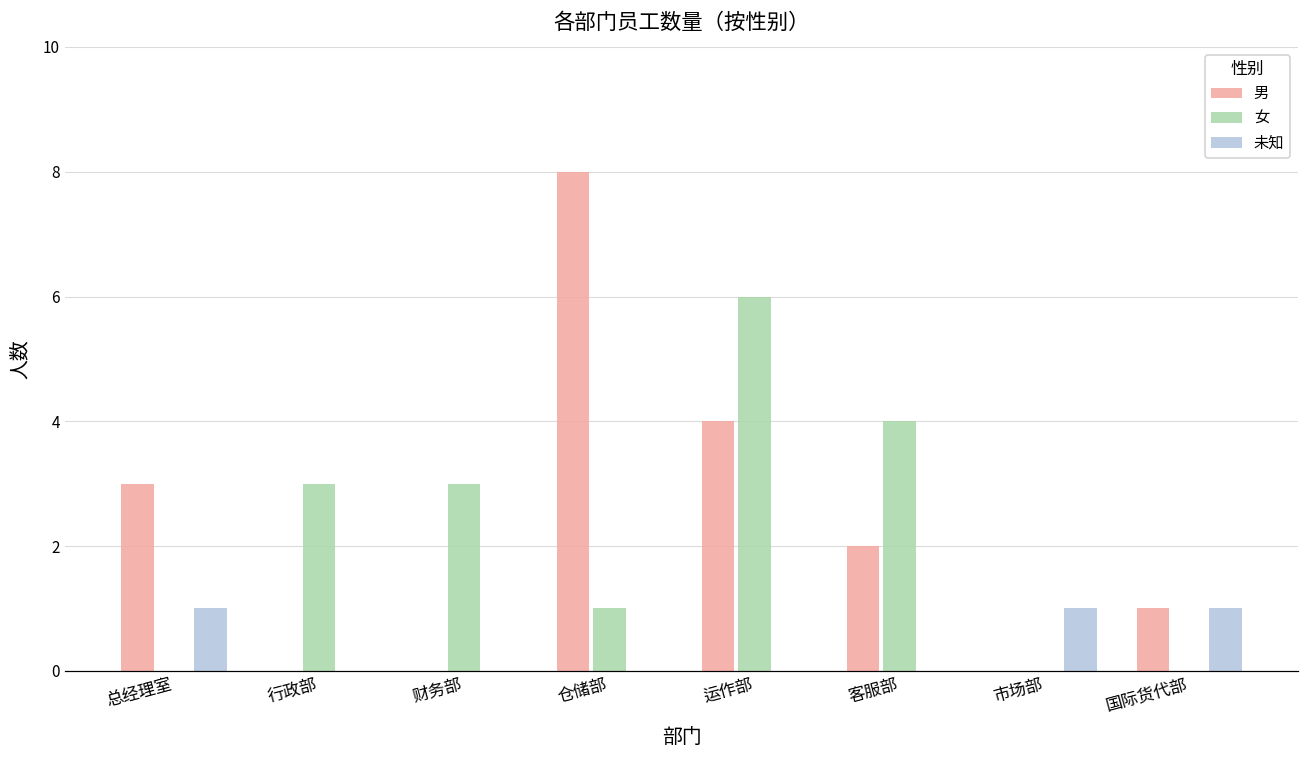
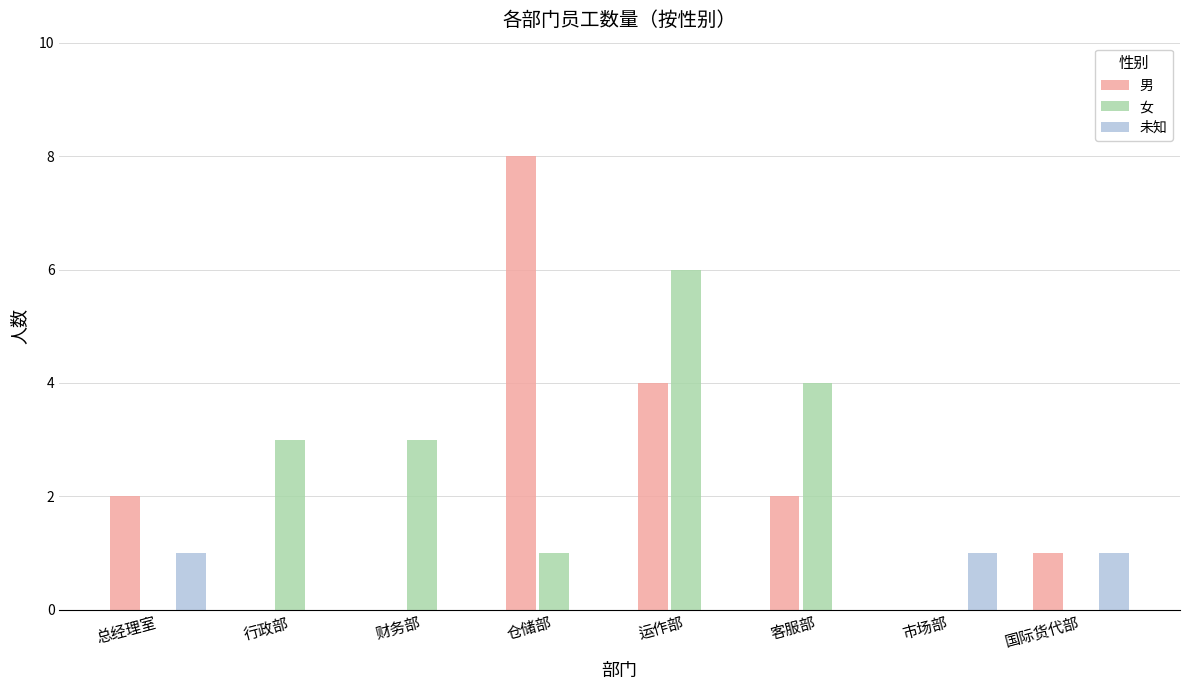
男, 总经理室: 3 -> 2
